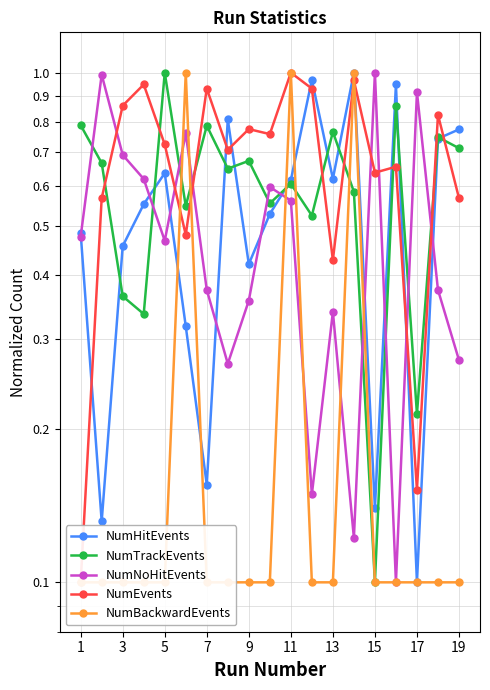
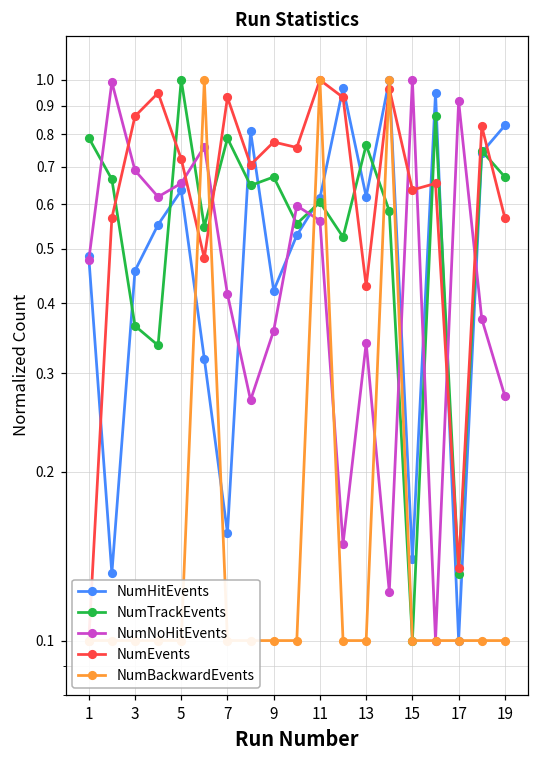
NumNoHitEvents, 5: 0.47 -> 0.65
NumNoHitEvents, 7: 0.37 -> 0.41
NumTrackEvents, 17: 0.214 -> 0.131
NumEvents, 17: 0.152 -> 0.135
NumHitEvents, 19: 0.77 -> 0.83
NumTrackEvents, 19: 0.71 -> 0.67
